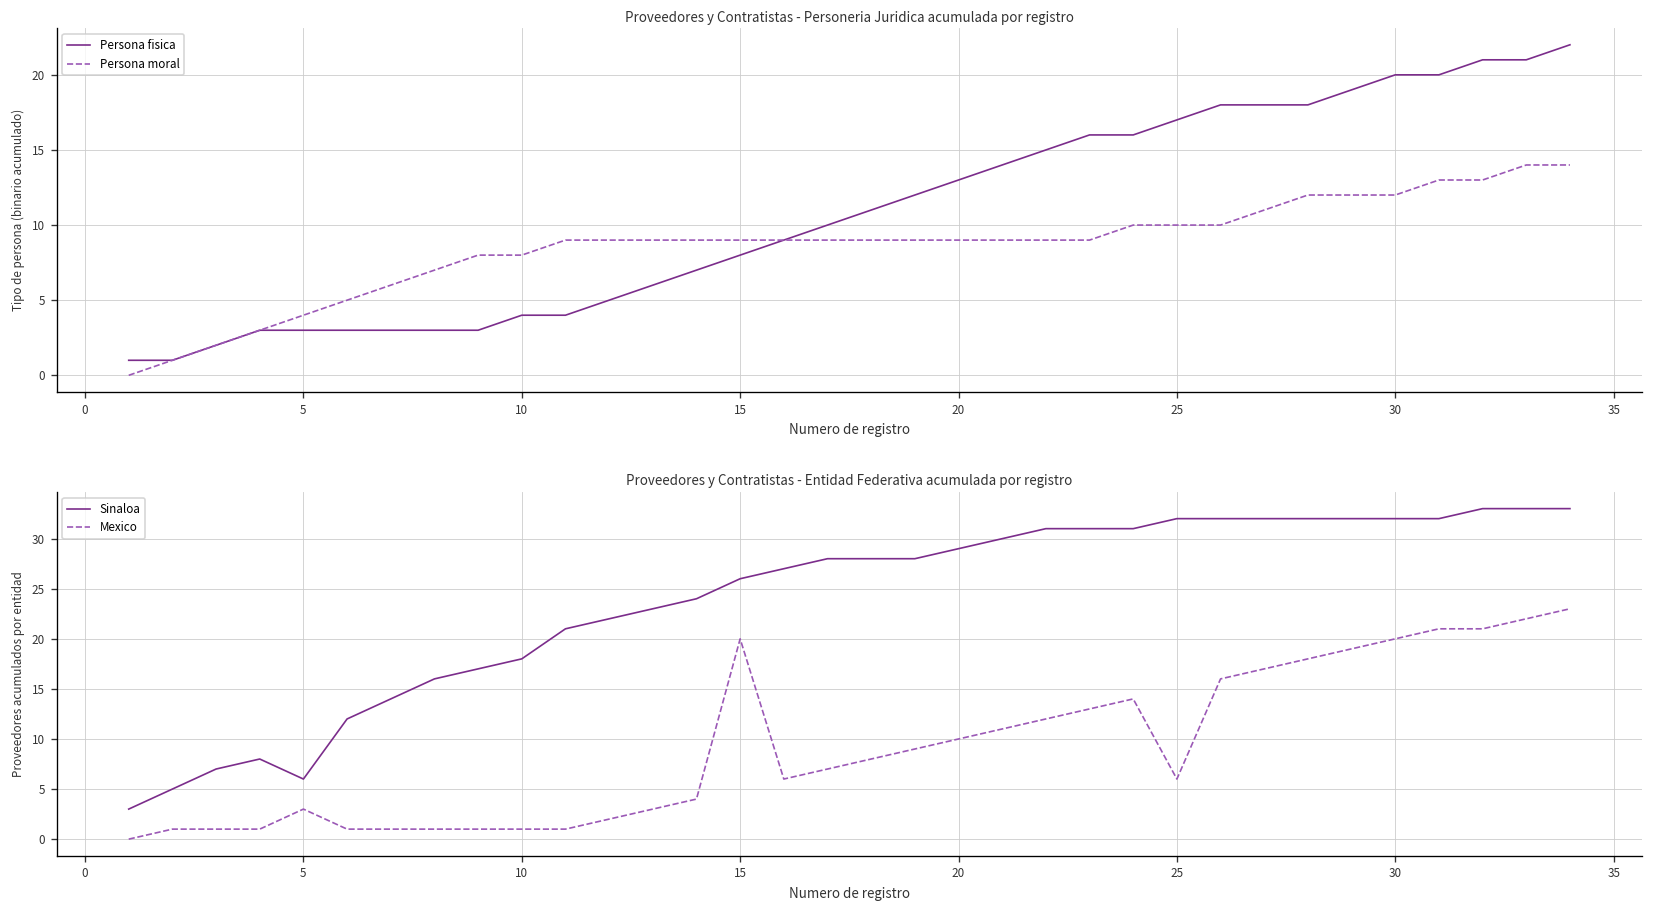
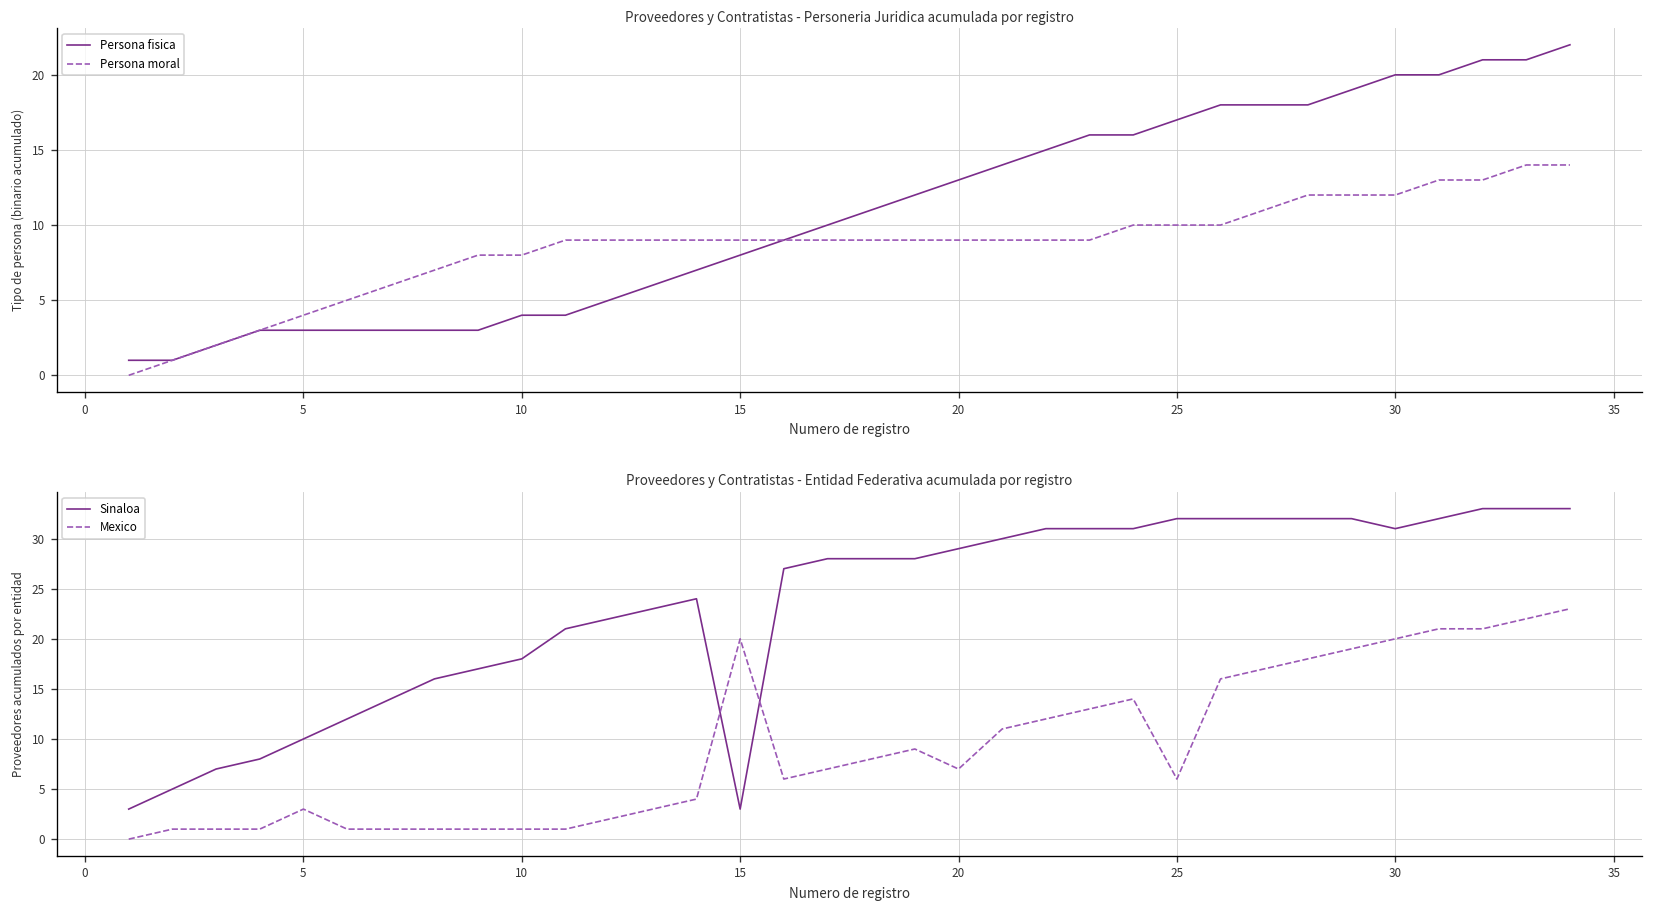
Proveedores y Contratistas - Entidad Federativa acumulada por registro, Sinaloa, 5: 6 -> 10
Proveedores y Contratistas - Entidad Federativa acumulada por registro, Sinaloa, 15: 26 -> 3
Proveedores y Contratistas - Entidad Federativa acumulada por registro, Mexico, 20: 10 -> 7
Proveedores y Contratistas - Entidad Federativa acumulada por registro, Sinaloa, 30: 32 -> 31
